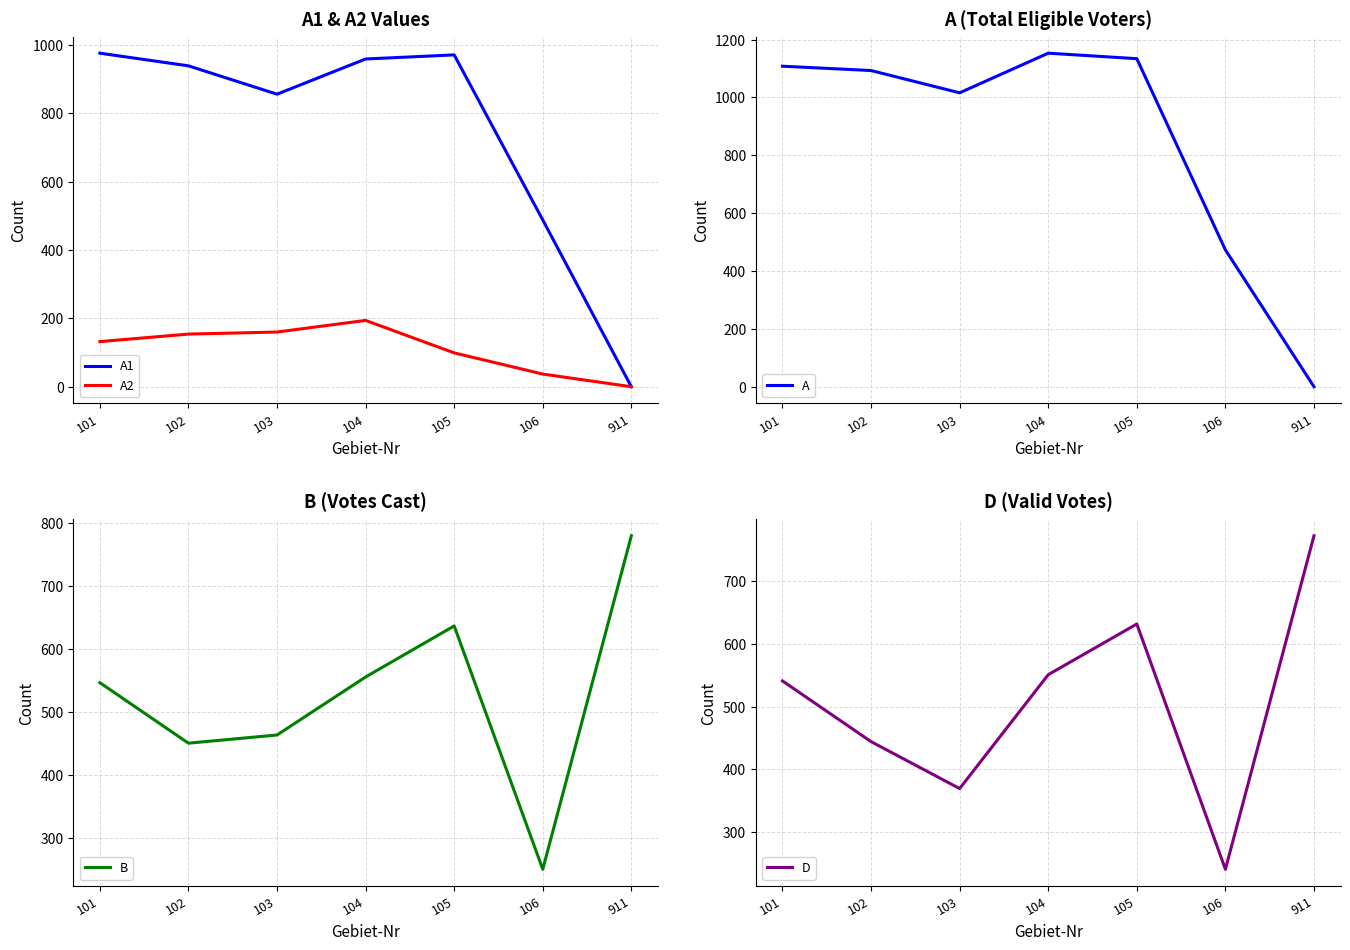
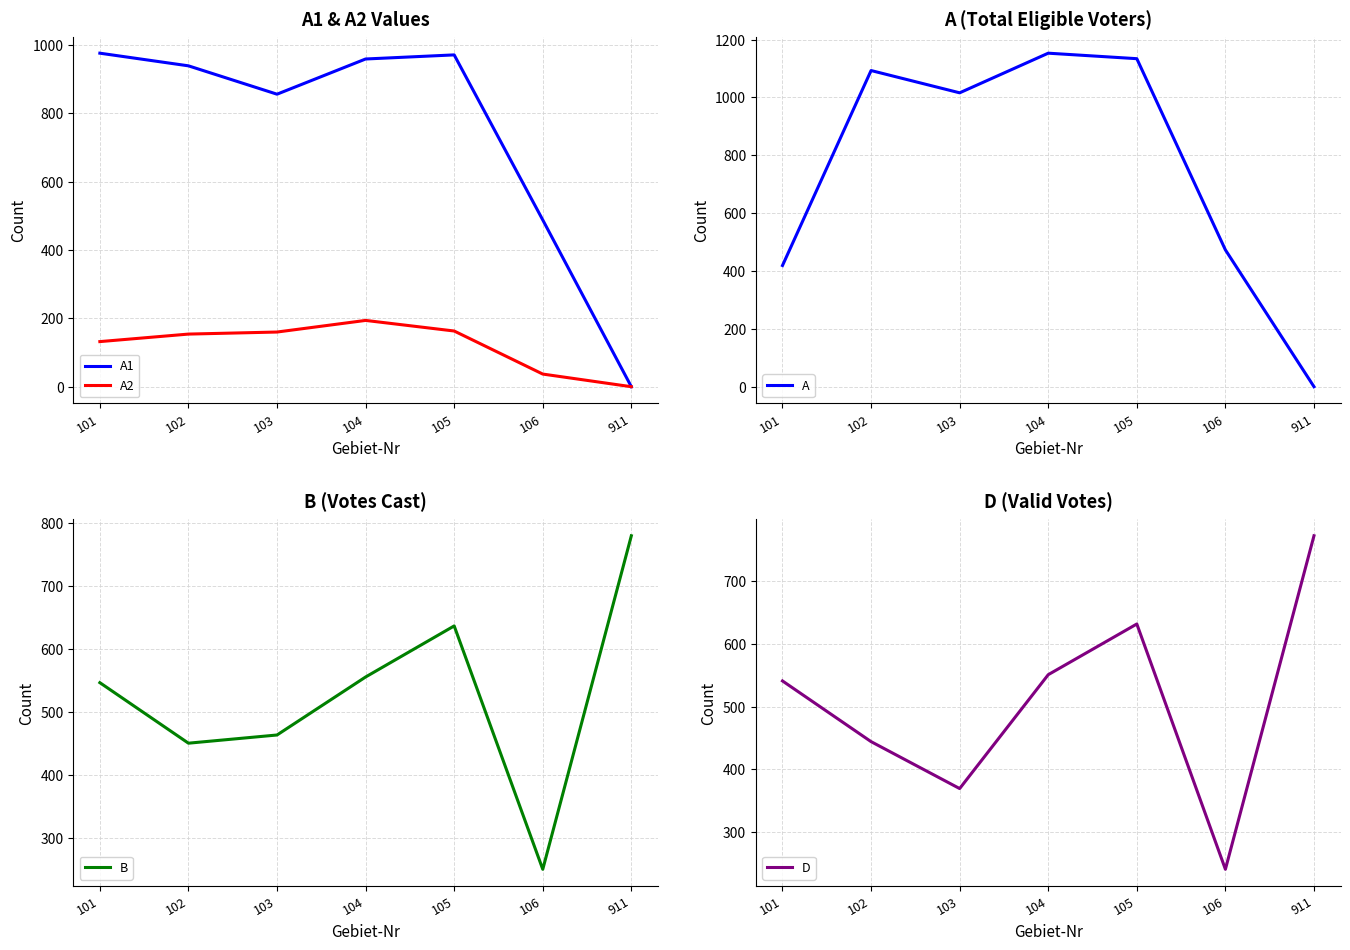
A1 & A2 Values, A2, 105: 100 -> 160
A (Total Eligible Voters), 101: 1110 -> 420
